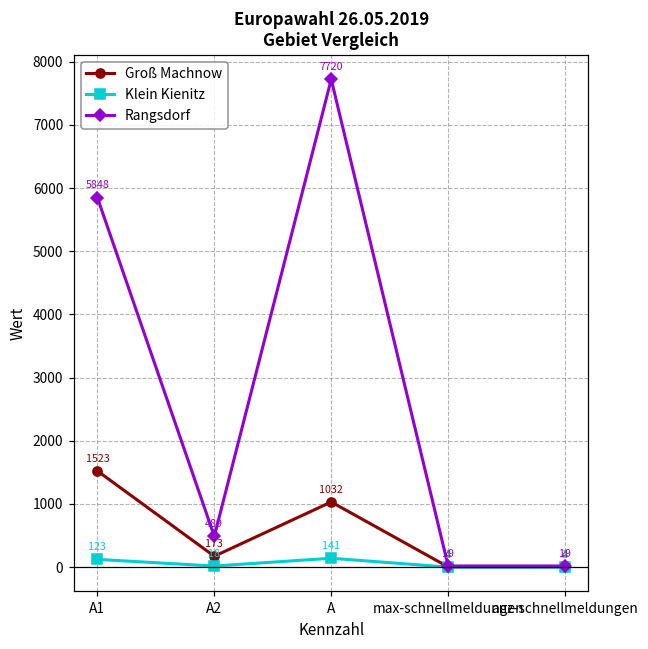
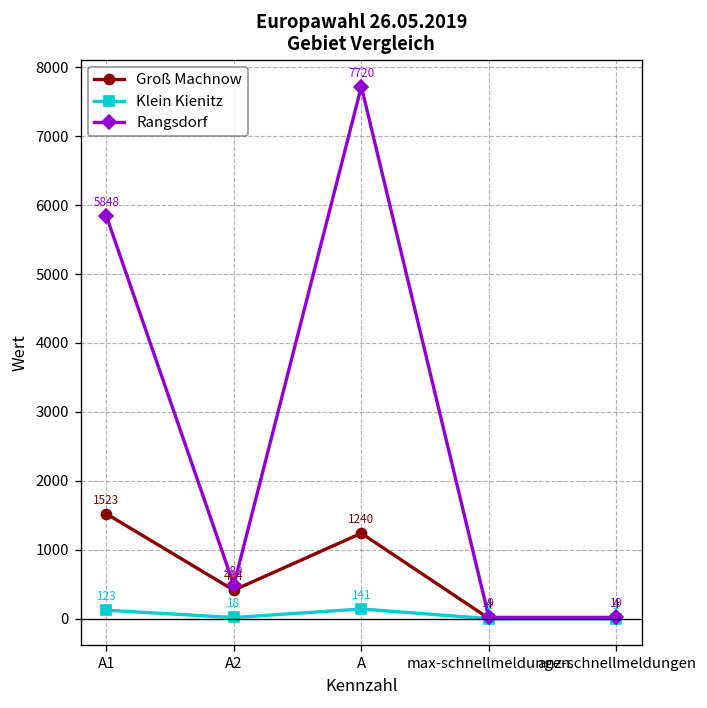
Groß Machnow, A2: 173 -> 414
Groß Machnow, A: 1032 -> 1240
